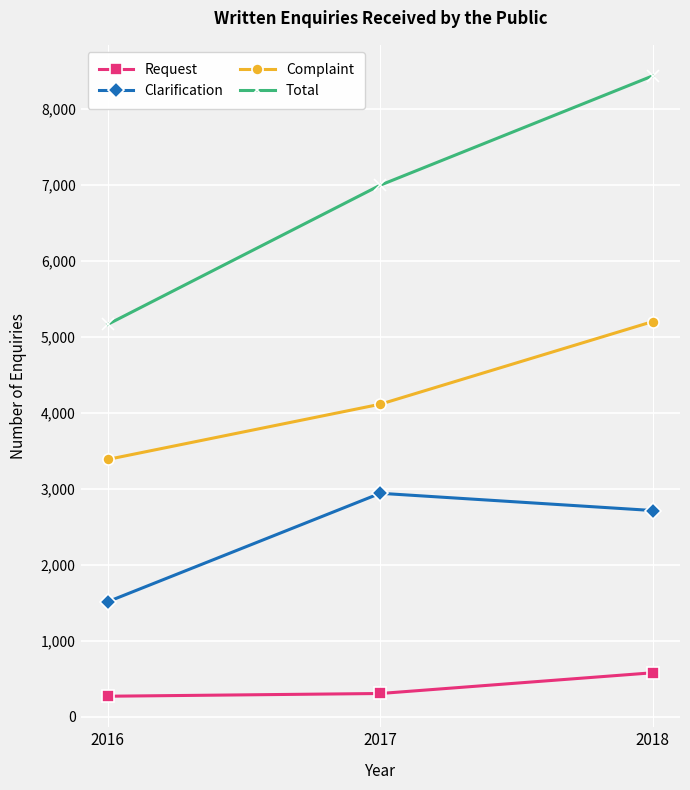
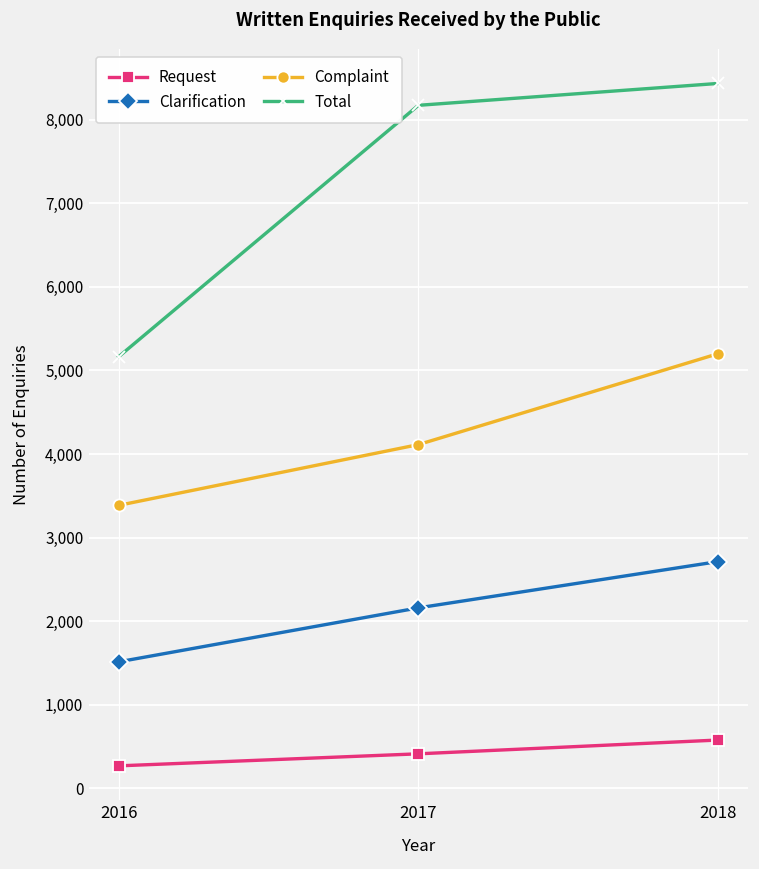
Request, 2017: 300 -> 400
Clarification, 2017: 2,900 -> 2,200
Total, 2017: 7,000 -> 8,200
